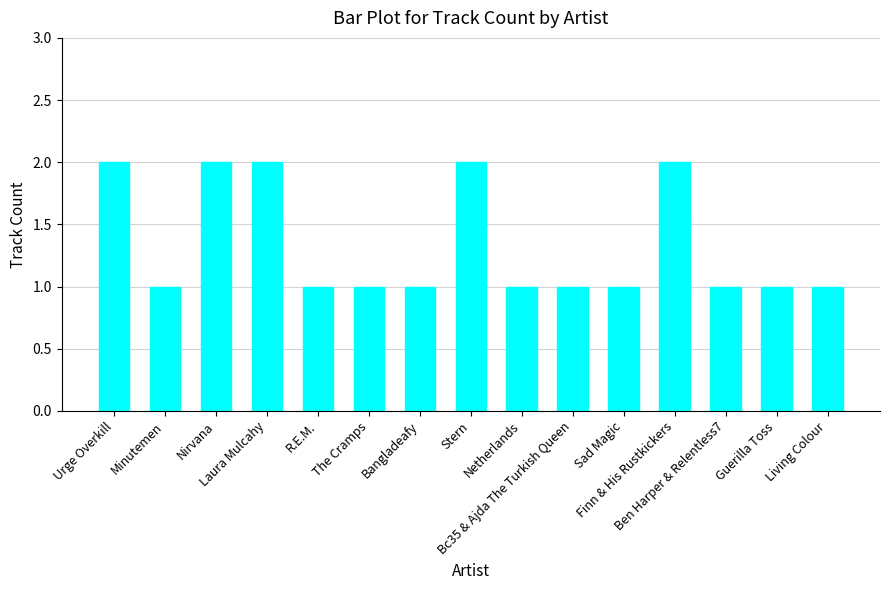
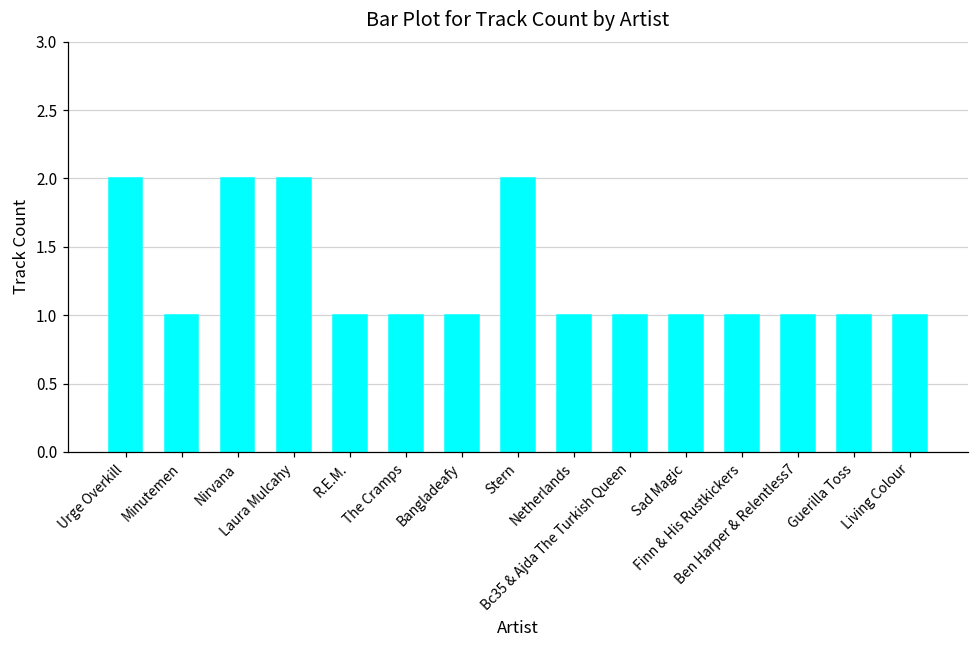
Finn & His Rustkickers: 2 -> 1
